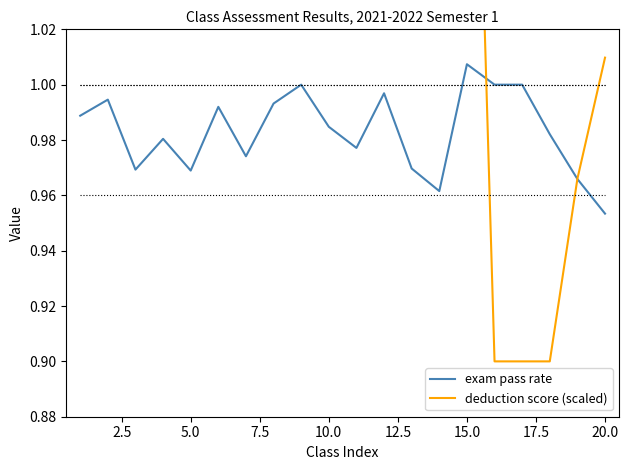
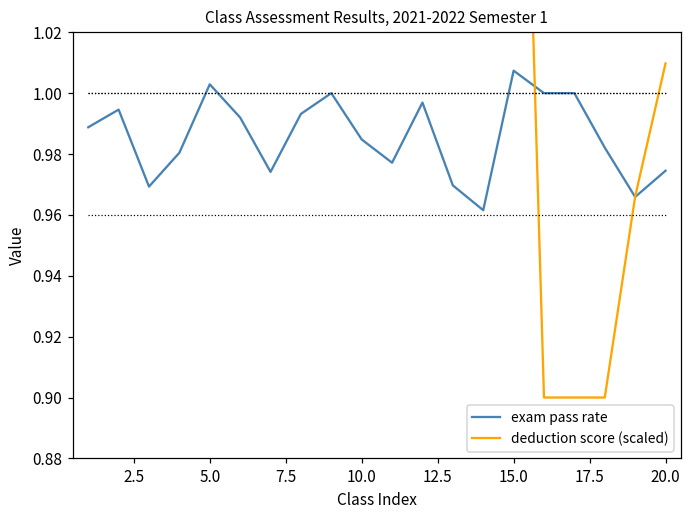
exam pass rate, 5.0: 0.969 -> 1.003
exam pass rate, 20.0: 0.953 -> 0.975
